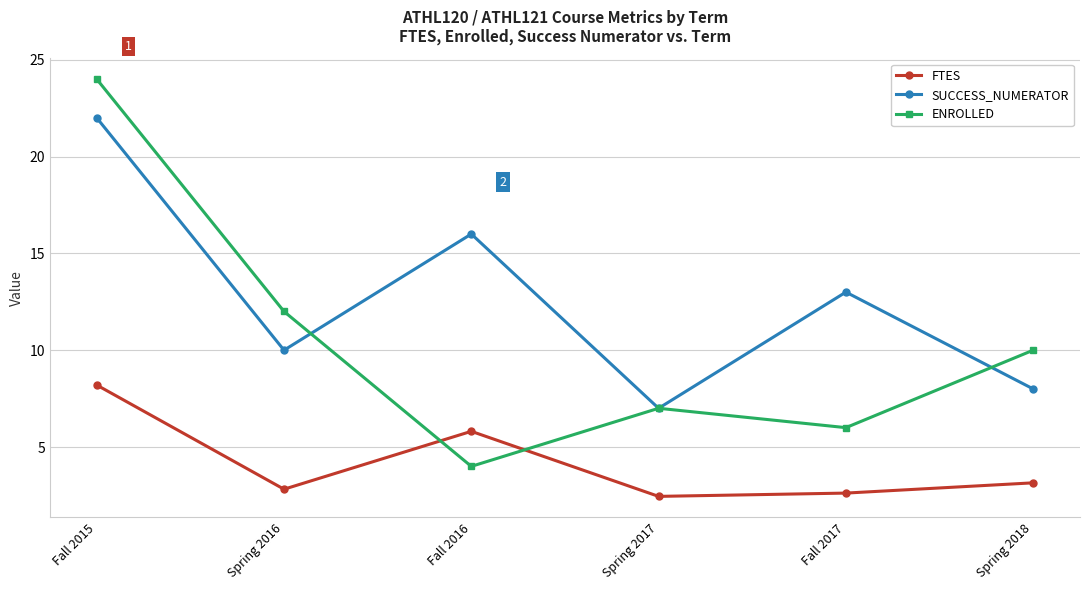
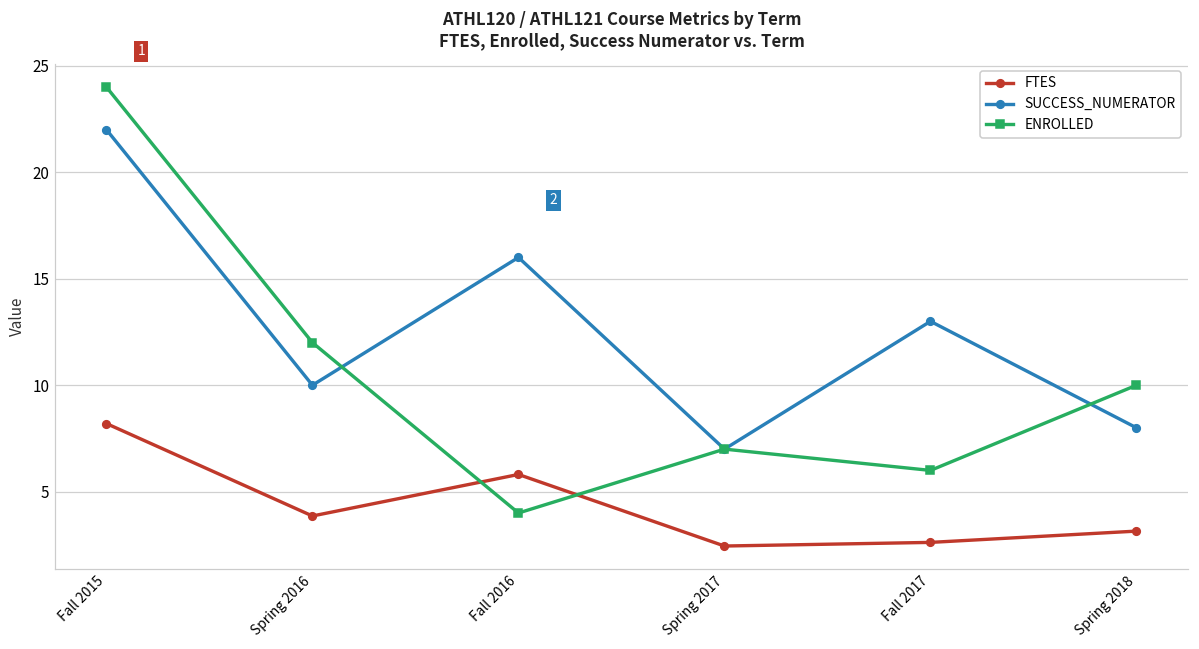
FTES, Spring 2016: 2.8 -> 3.9
